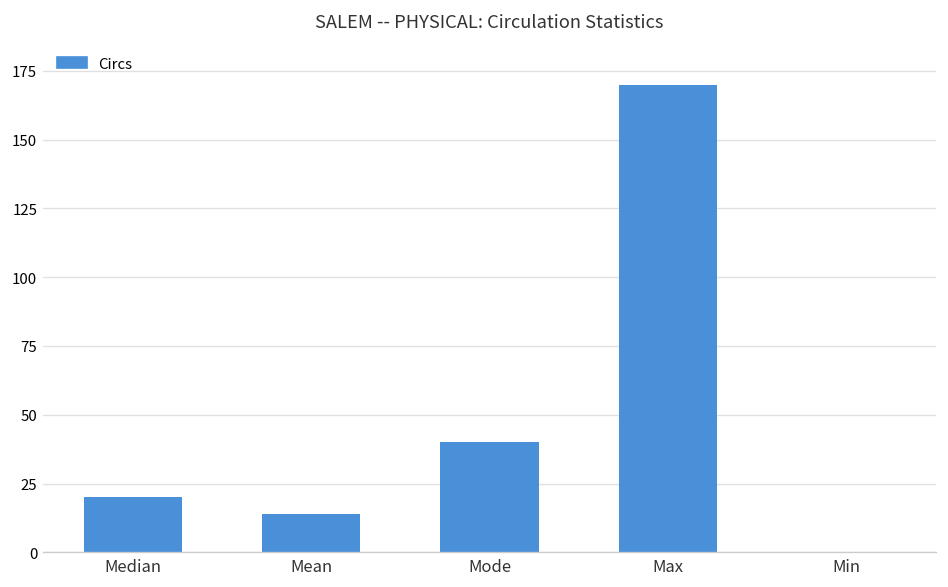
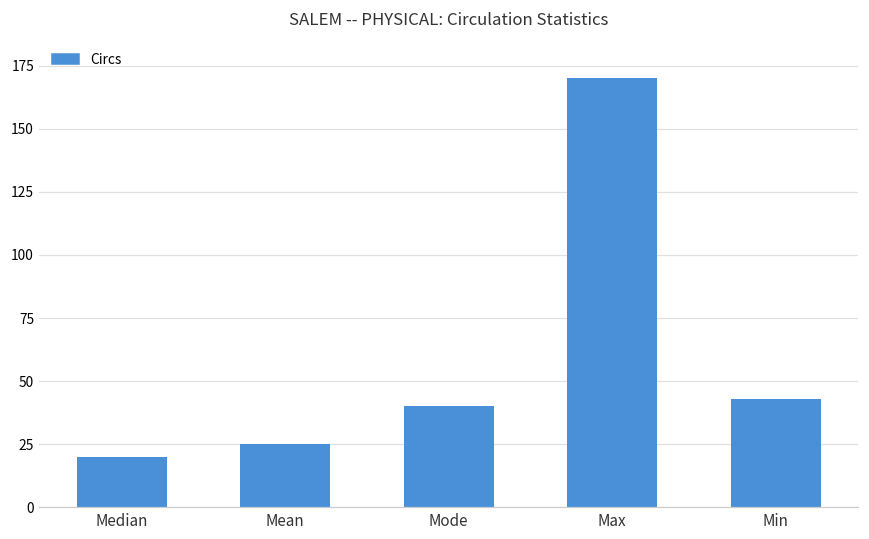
Mean: 14 -> 25
Min: 0 -> 43
